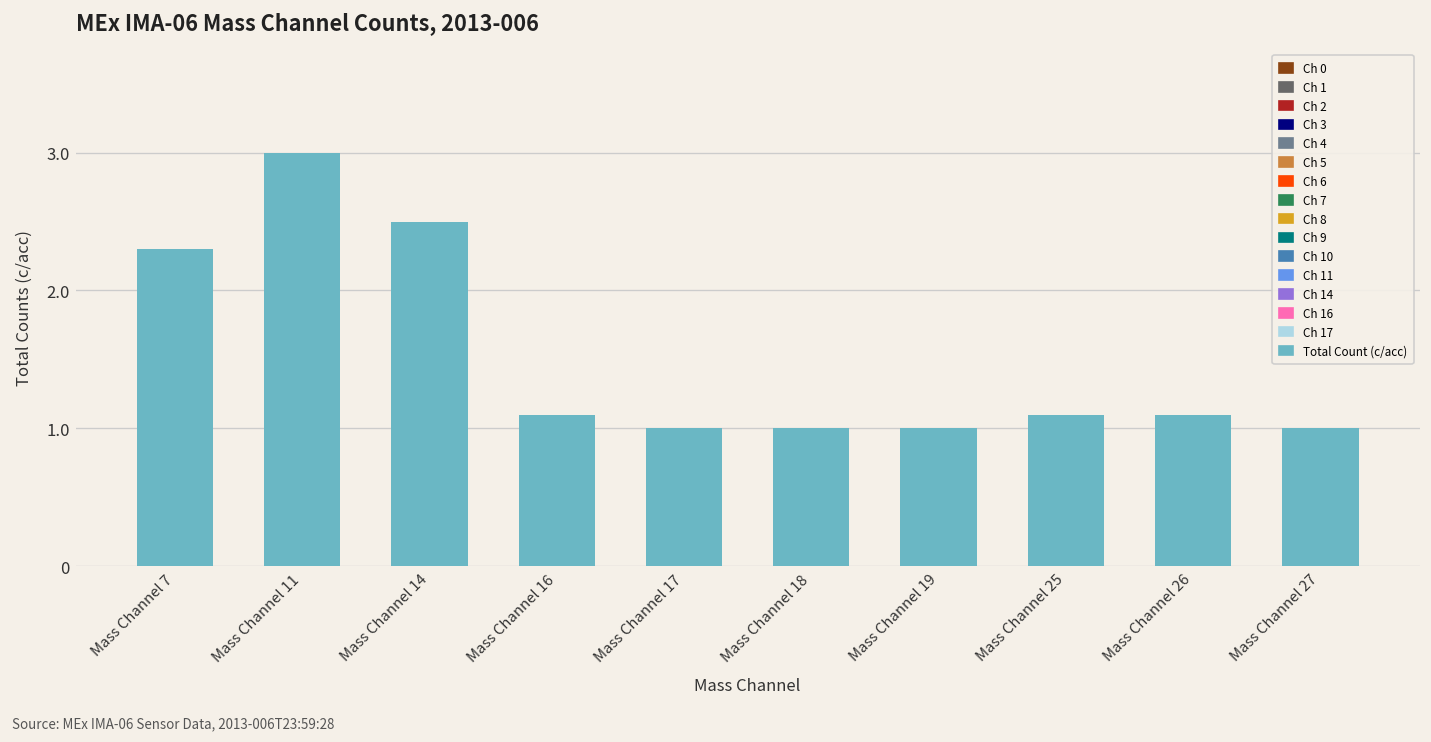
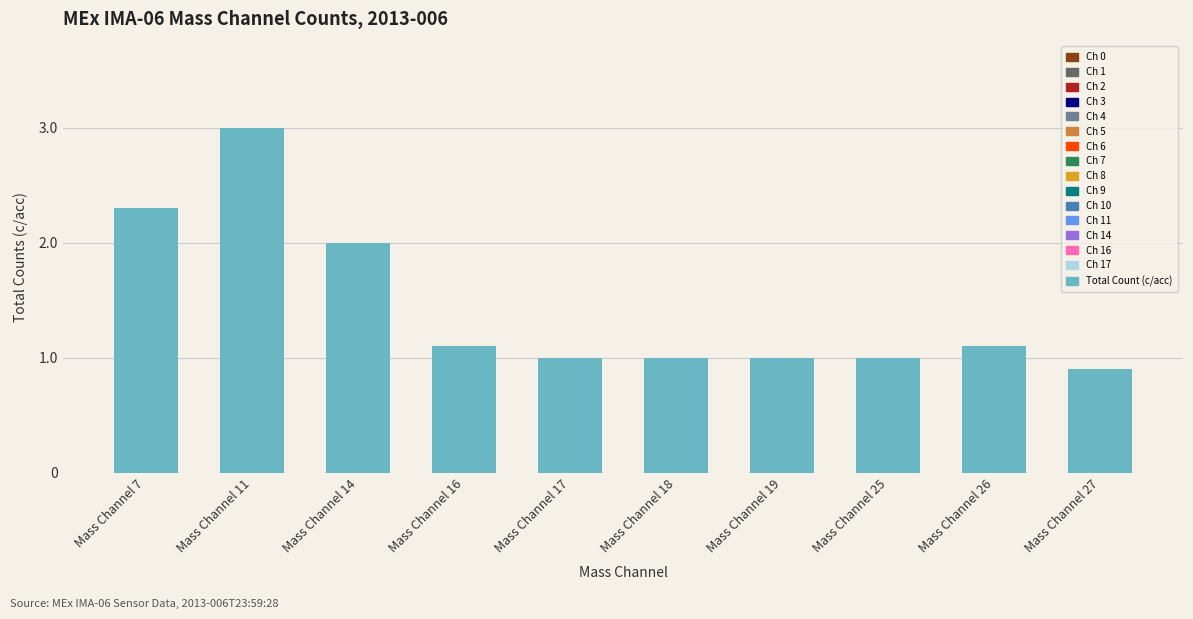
Mass Channel 14: 2.5 -> 2.0
Mass Channel 25: 1.1 -> 1.0
Mass Channel 27: 1.0 -> 0.9
